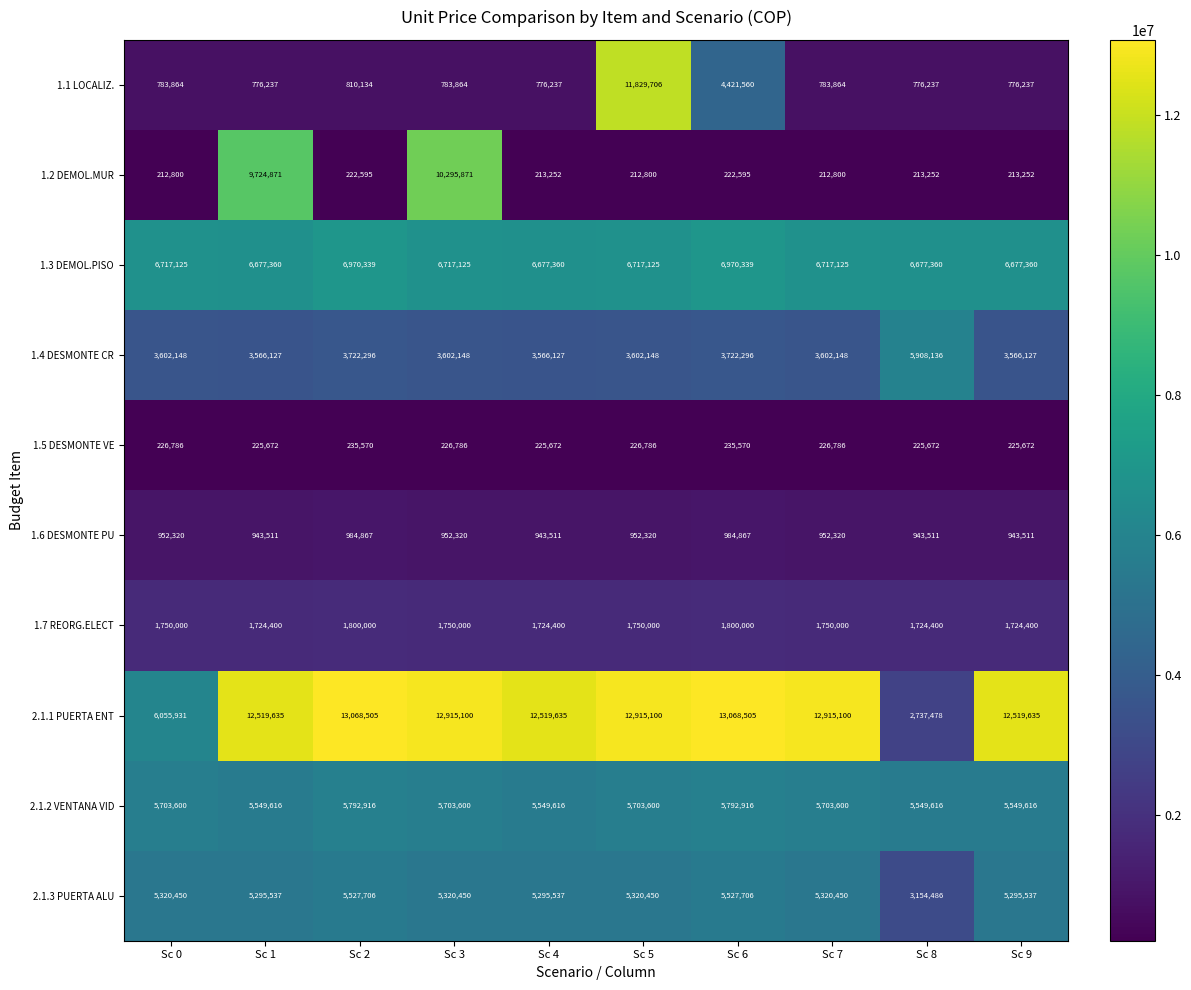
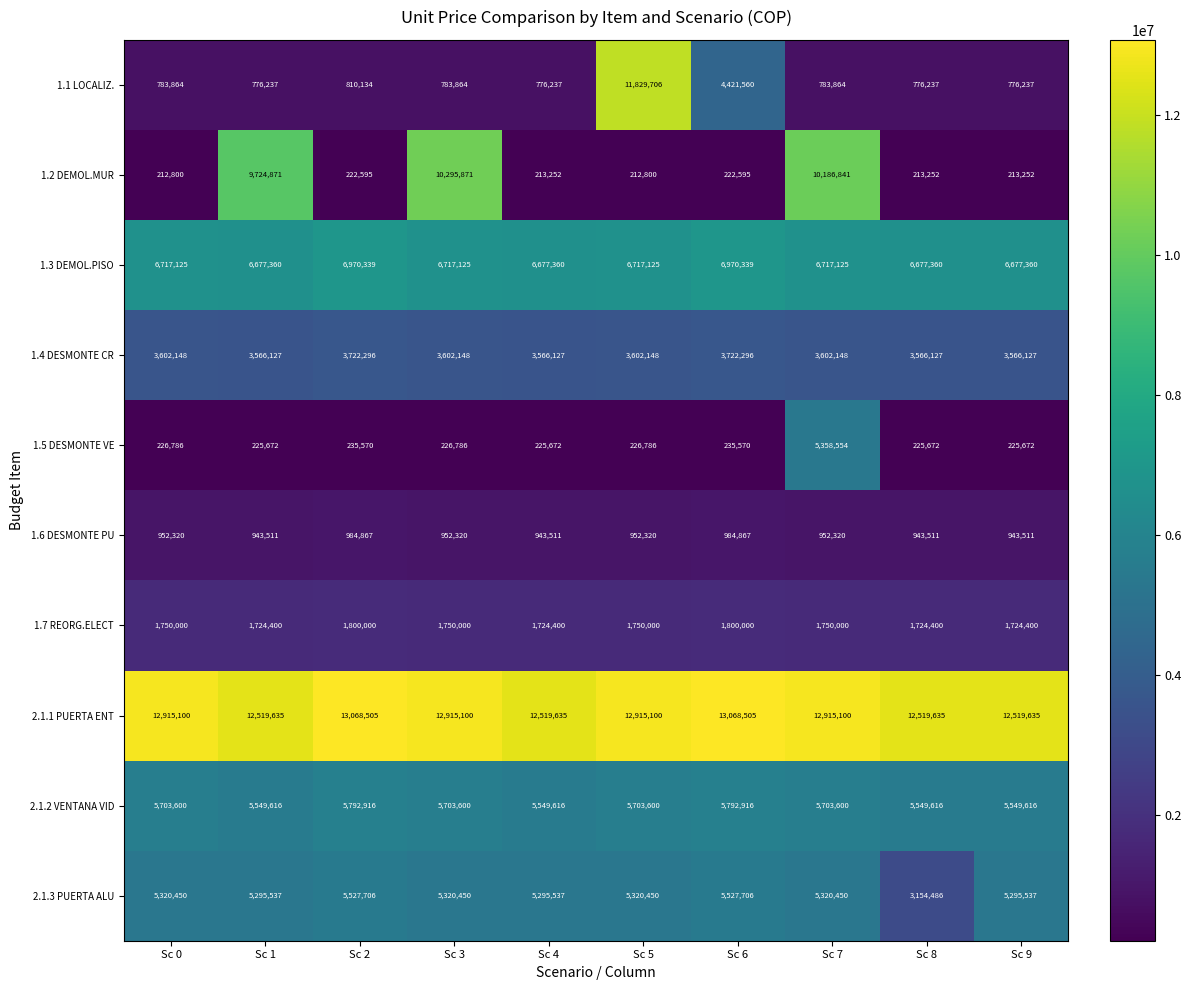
1.2 DEMOL.MUR, Sc 7: 212,800 -> 10,186,841
1.4 DESMONTE CR, Sc 8: 5,908,136 -> 3,566,127
1.5 DESMONTE VE, Sc 7: 226,786 -> 5,358,554
2.1.1 PUERTA ENT, Sc 0: 6,055,931 -> 12,915,100
2.1.1 PUERTA ENT, Sc 8: 2,737,478 -> 12,519,635
